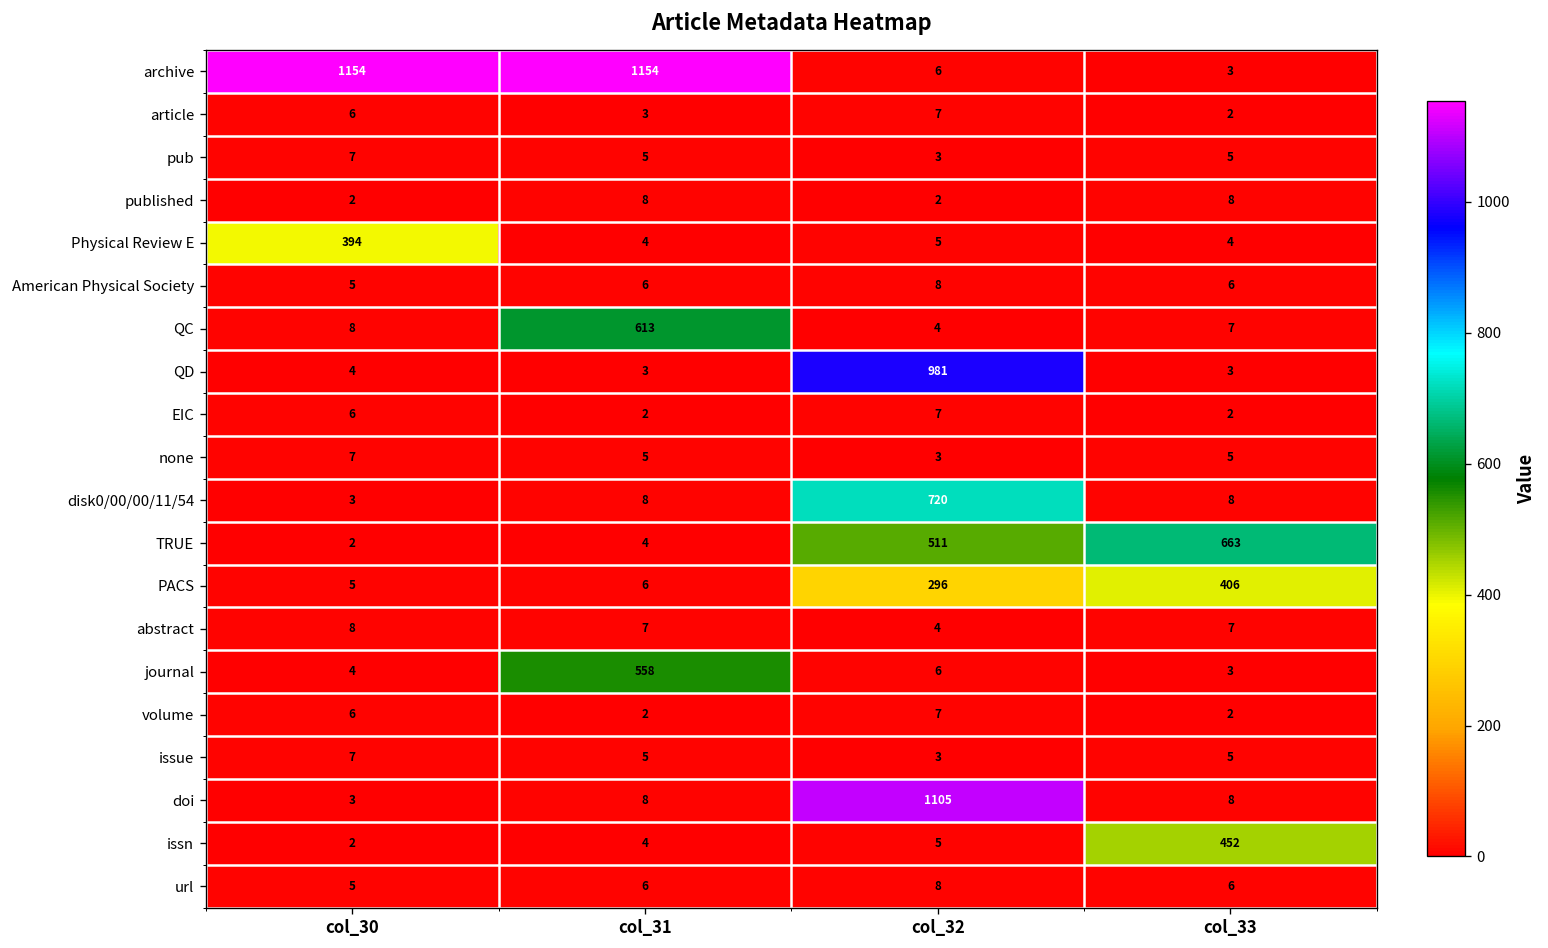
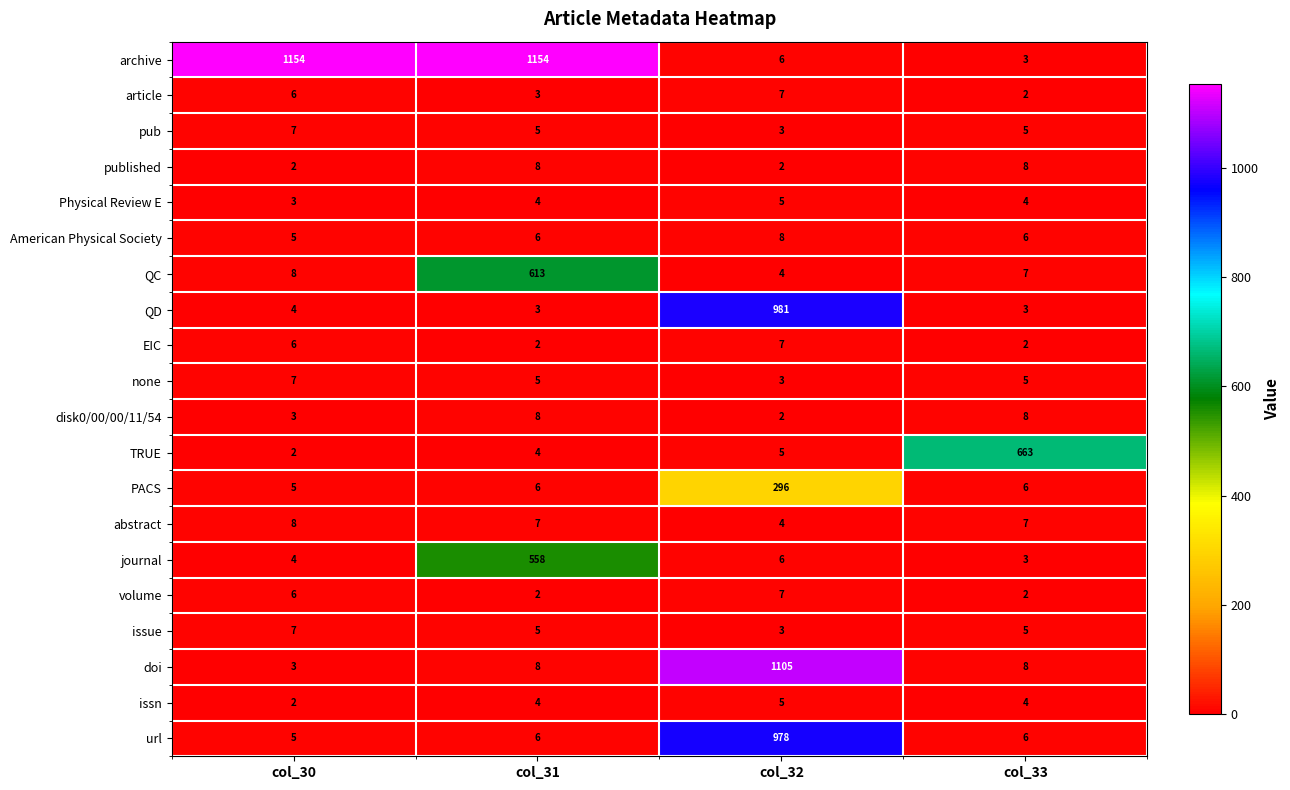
Physical Review E, col_30: 394 -> 3
disk0/00/00/11/54, col_32: 720 -> 2
TRUE, col_32: 511 -> 5
PACS, col_33: 406 -> 6
issn, col_33: 452 -> 4
url, col_32: 8 -> 978
